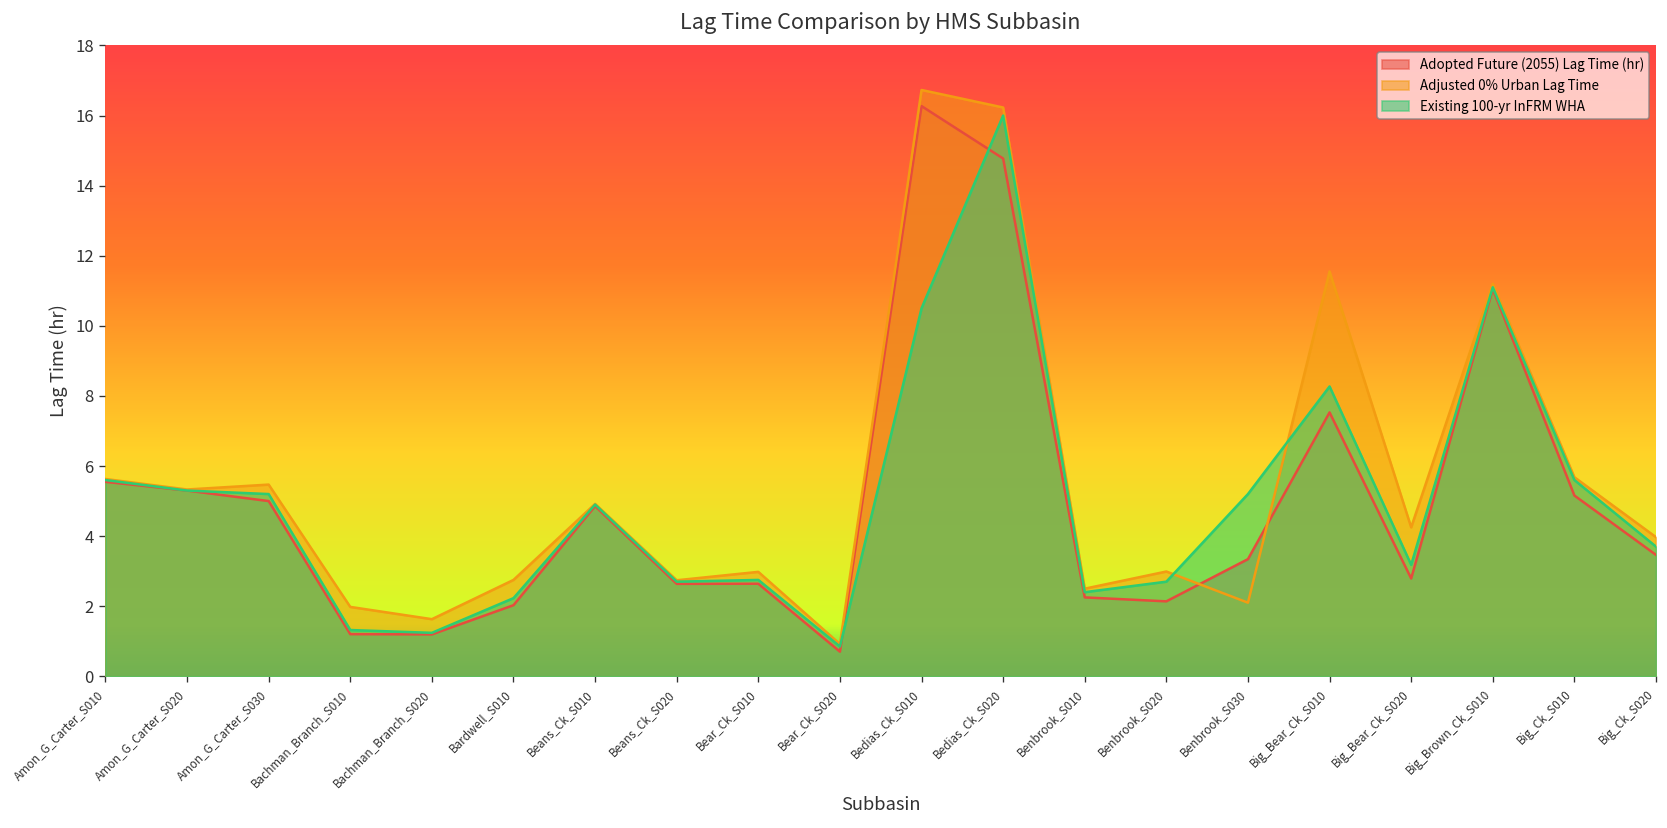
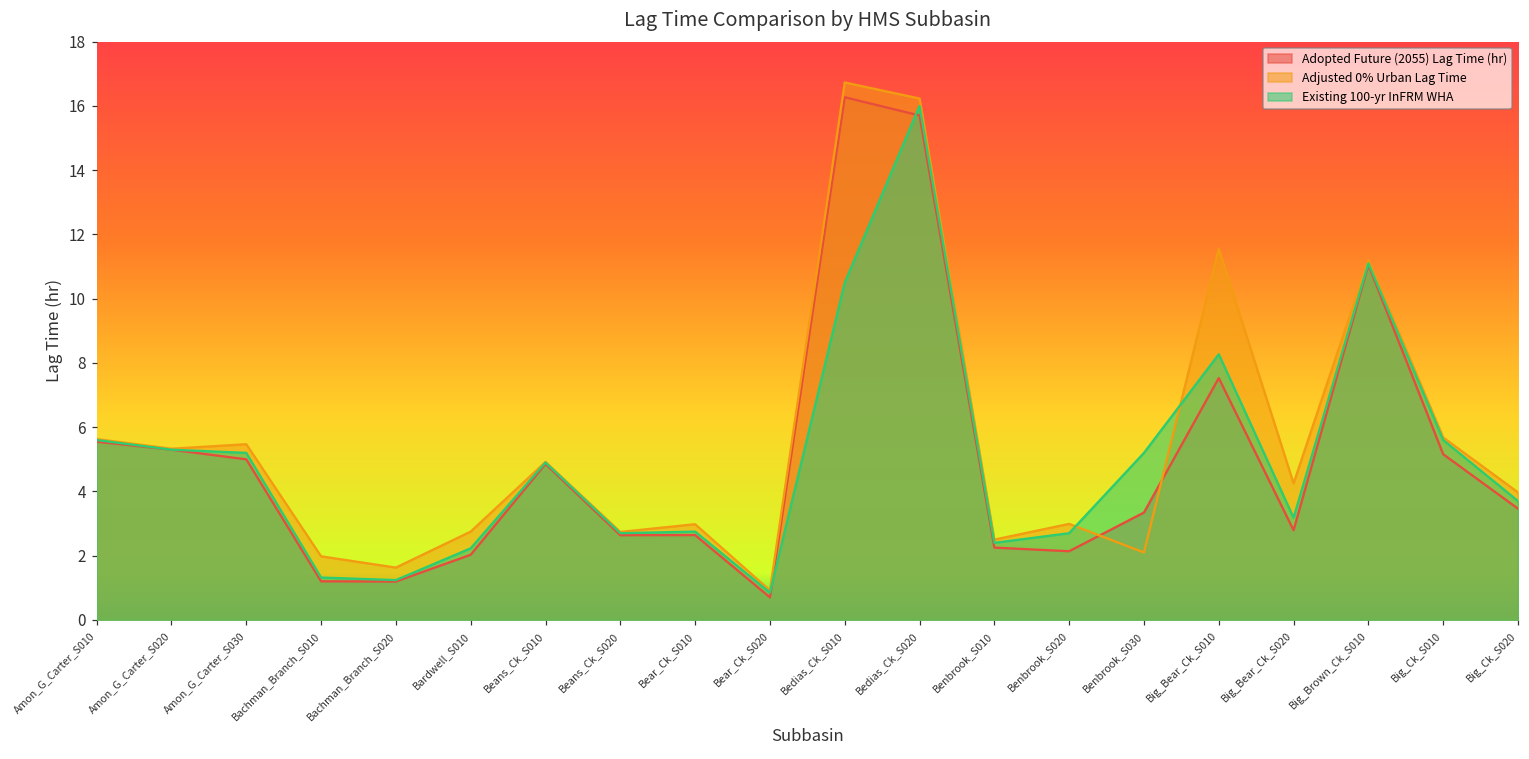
Adopted Future (2055) Lag Time (hr), Bedias_Ck_S020: 14.8 -> 15.7
